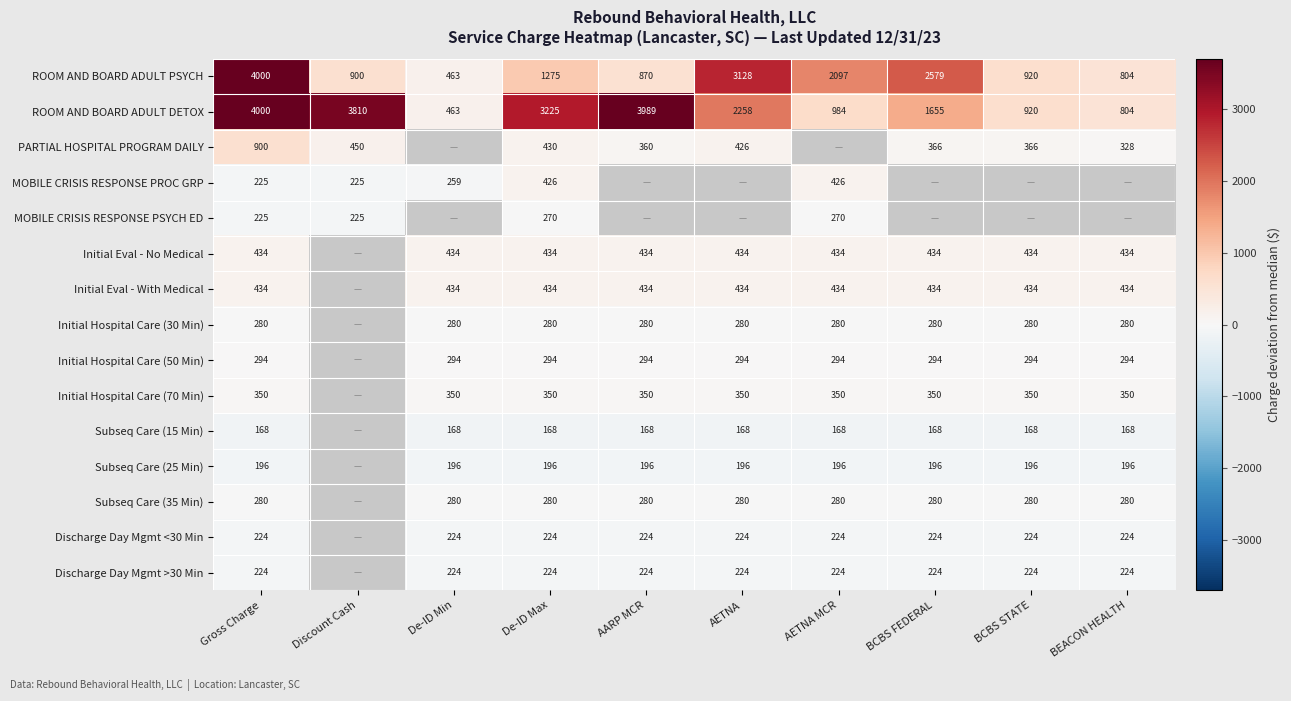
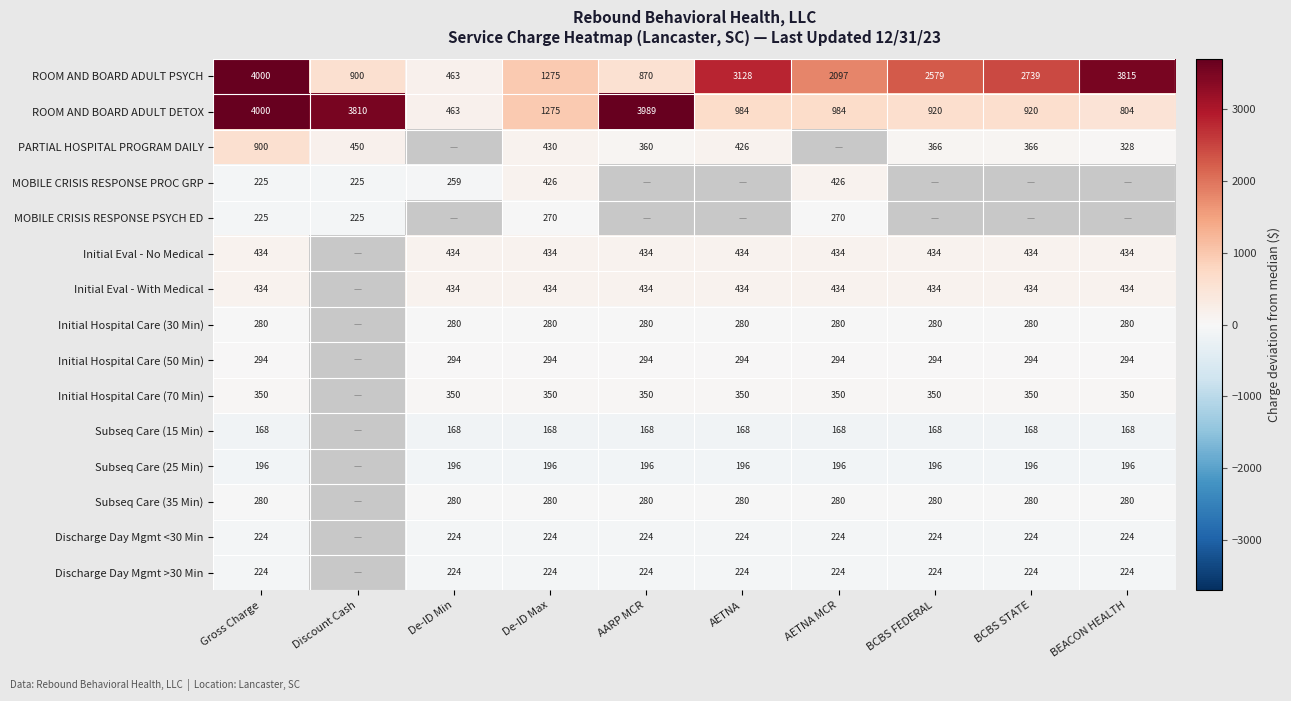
ROOM AND BOARD ADULT PSYCH, BCBS STATE: 920 -> 2739
ROOM AND BOARD ADULT PSYCH, BEACON HEALTH: 804 -> 3815
ROOM AND BOARD ADULT DETOX, De-ID Max: 3225 -> 1275
ROOM AND BOARD ADULT DETOX, AETNA: 2258 -> 984
ROOM AND BOARD ADULT DETOX, BCBS FEDERAL: 1655 -> 920
